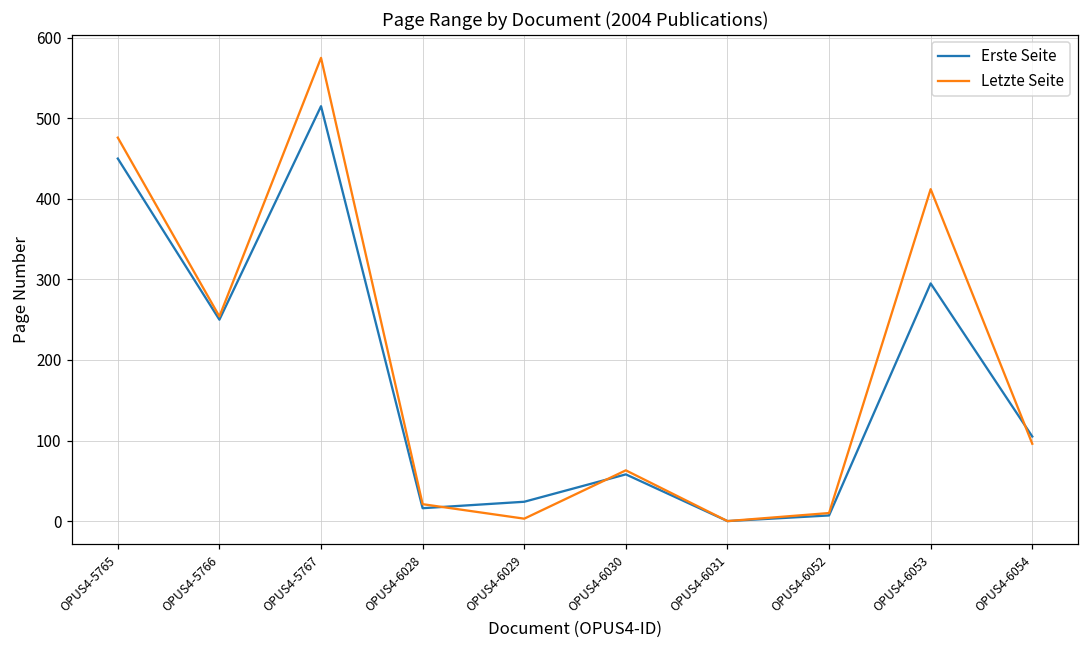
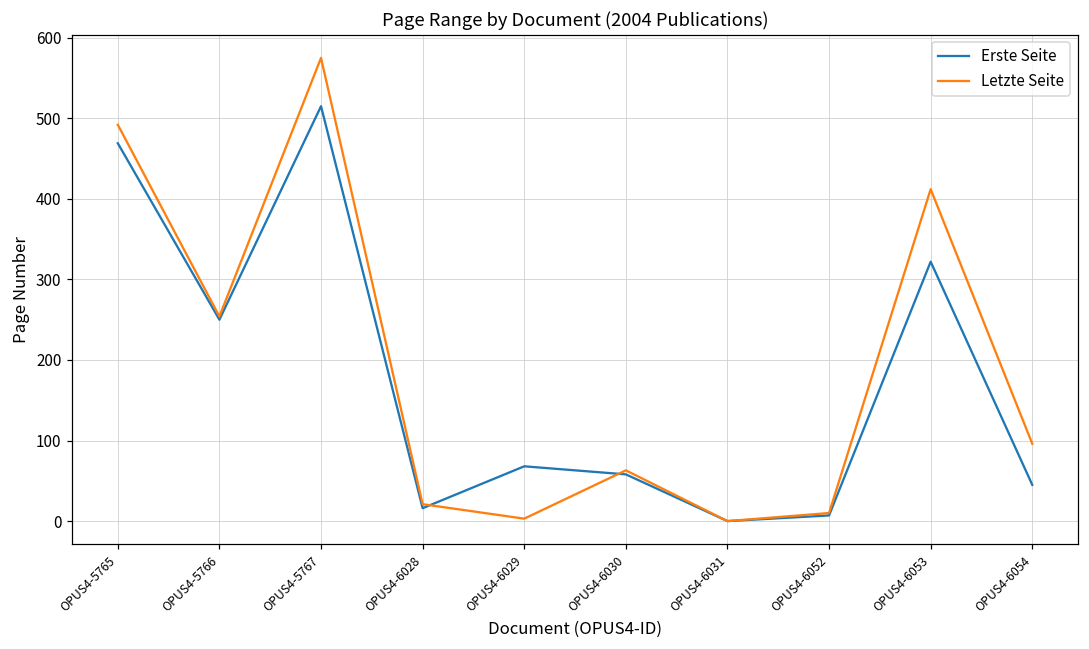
Erste Seite, OPUS4-5765: 450 -> 470
Letzte Seite, OPUS4-5765: 480 -> 490
Erste Seite, OPUS4-6029: 20 -> 70
Erste Seite, OPUS4-6053: 300 -> 320
Erste Seite, OPUS4-6054: 110 -> 50
